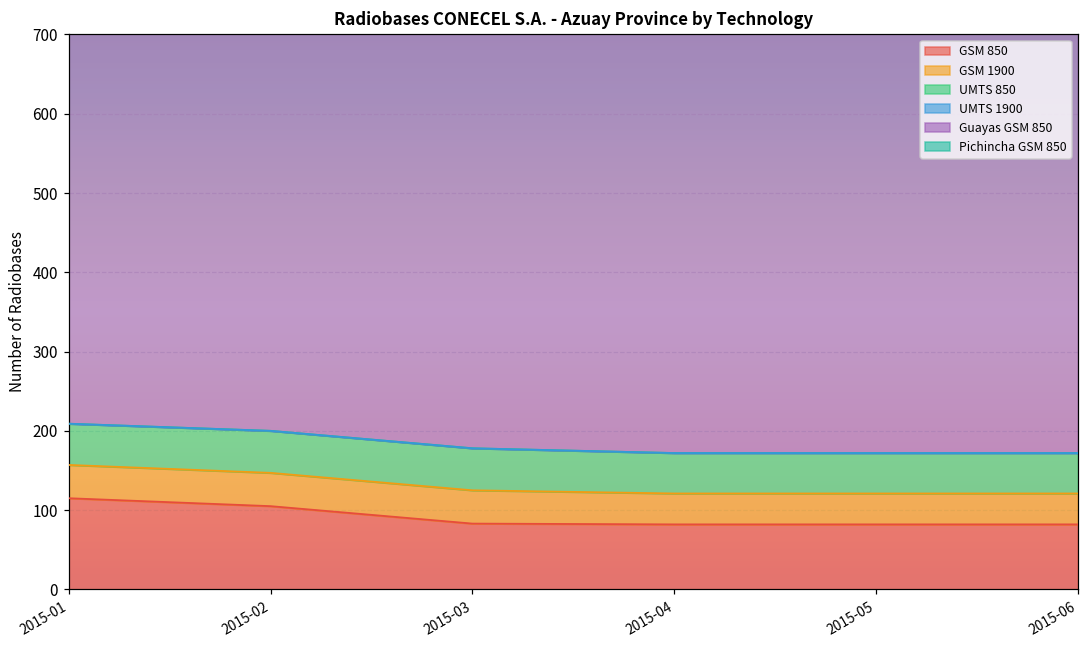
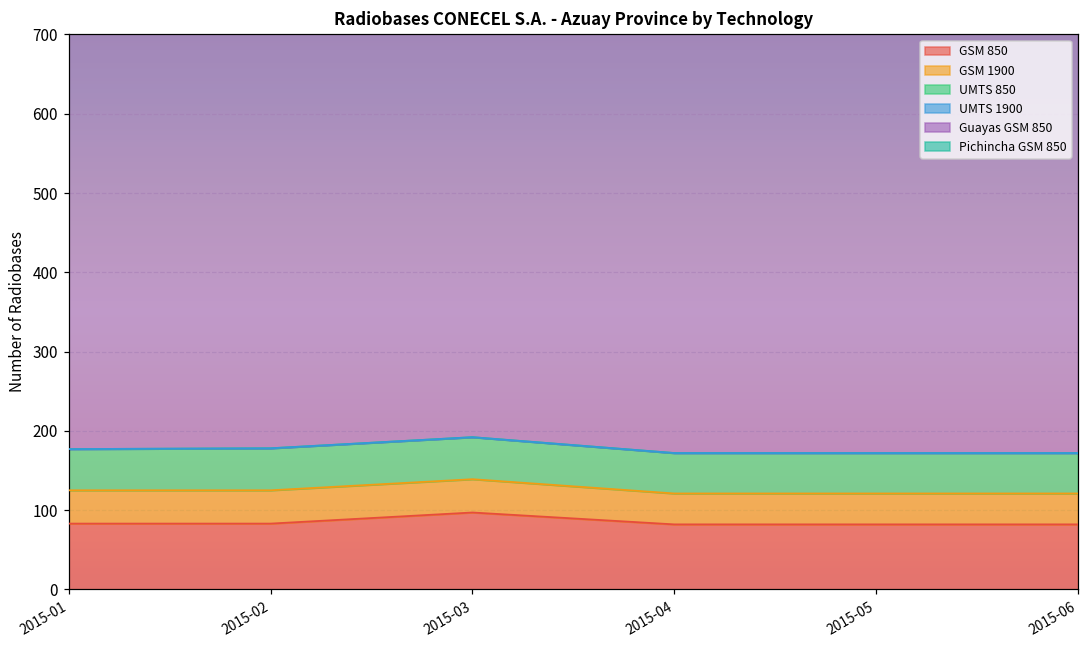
GSM 850, 2015-01: 120 -> 80
GSM 850, 2015-02: 110 -> 80
GSM 850, 2015-03: 80 -> 100
